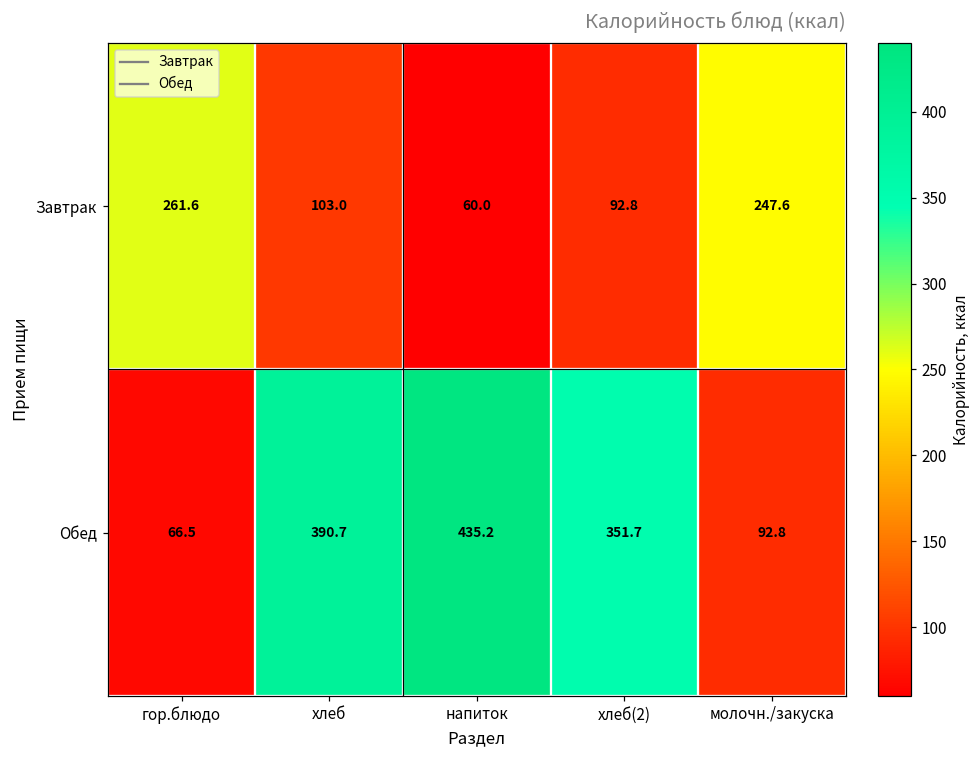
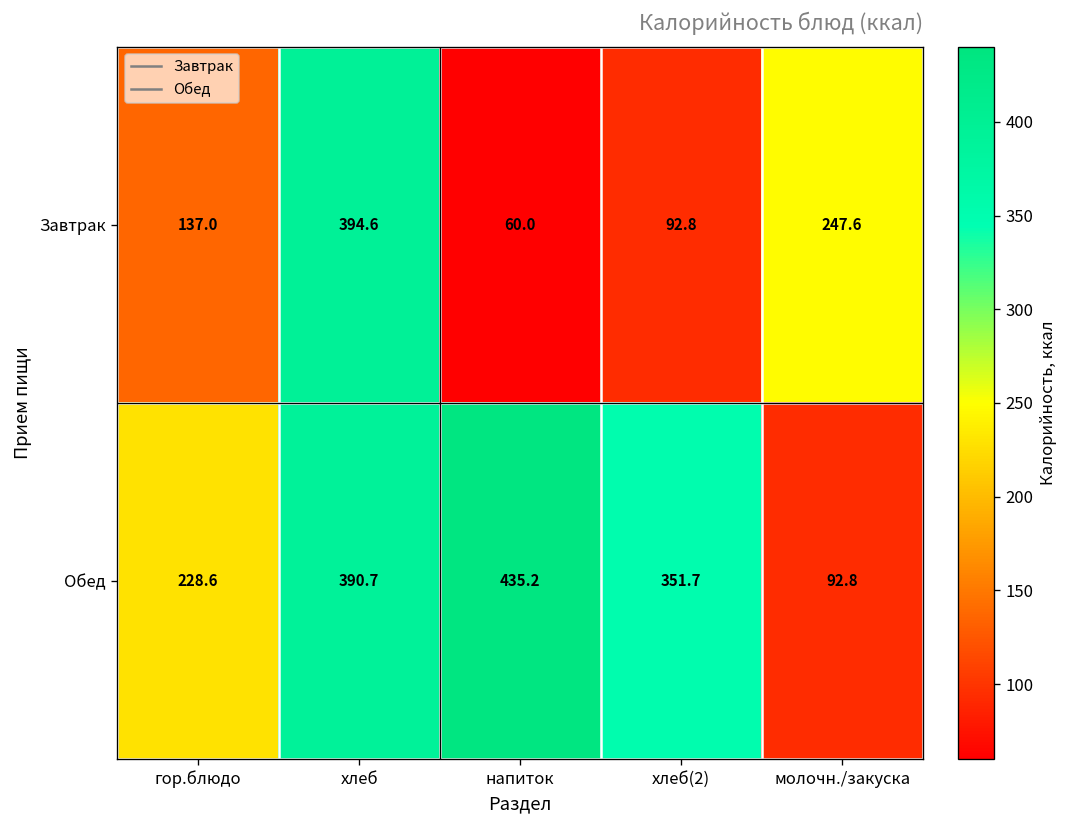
Завтрак, гор.блюдо: 261.6 -> 137.0
Завтрак, хлеб: 103.0 -> 394.6
Обед, гор.блюдо: 66.5 -> 228.6
